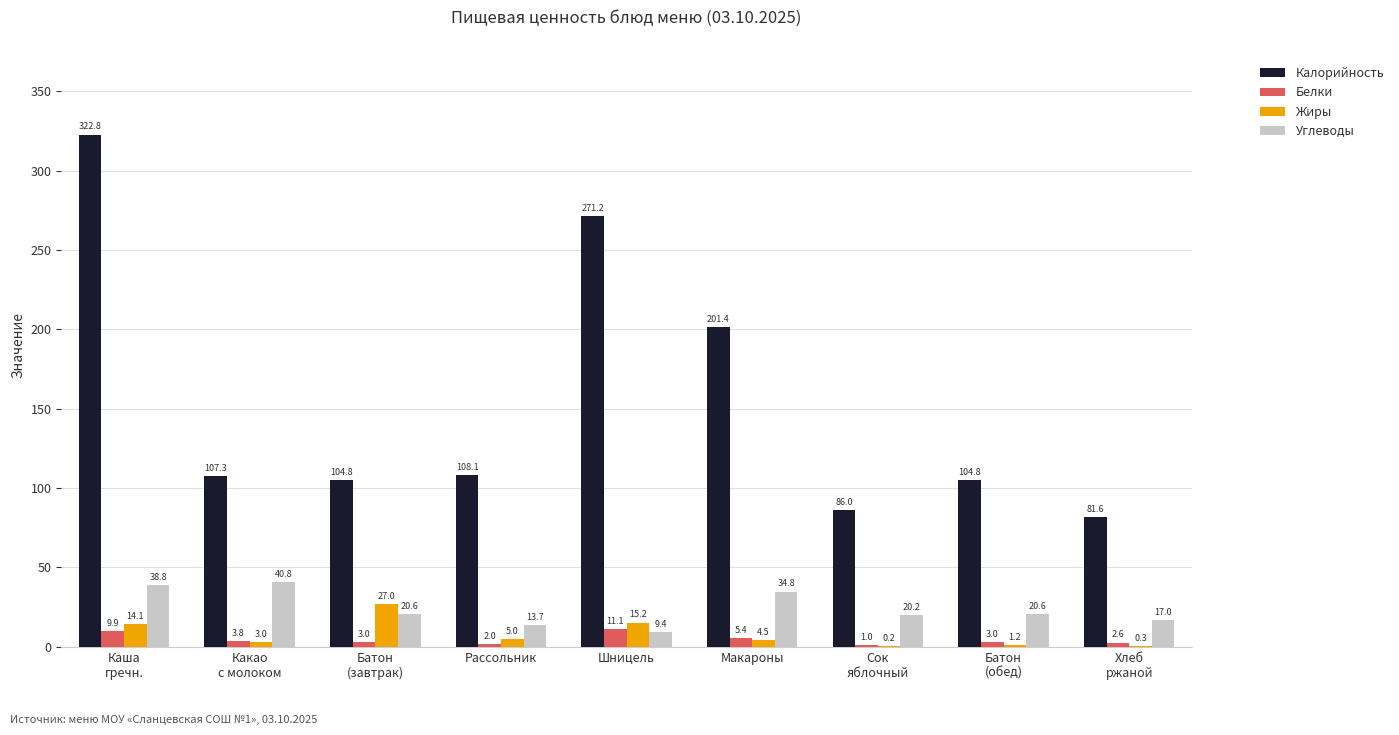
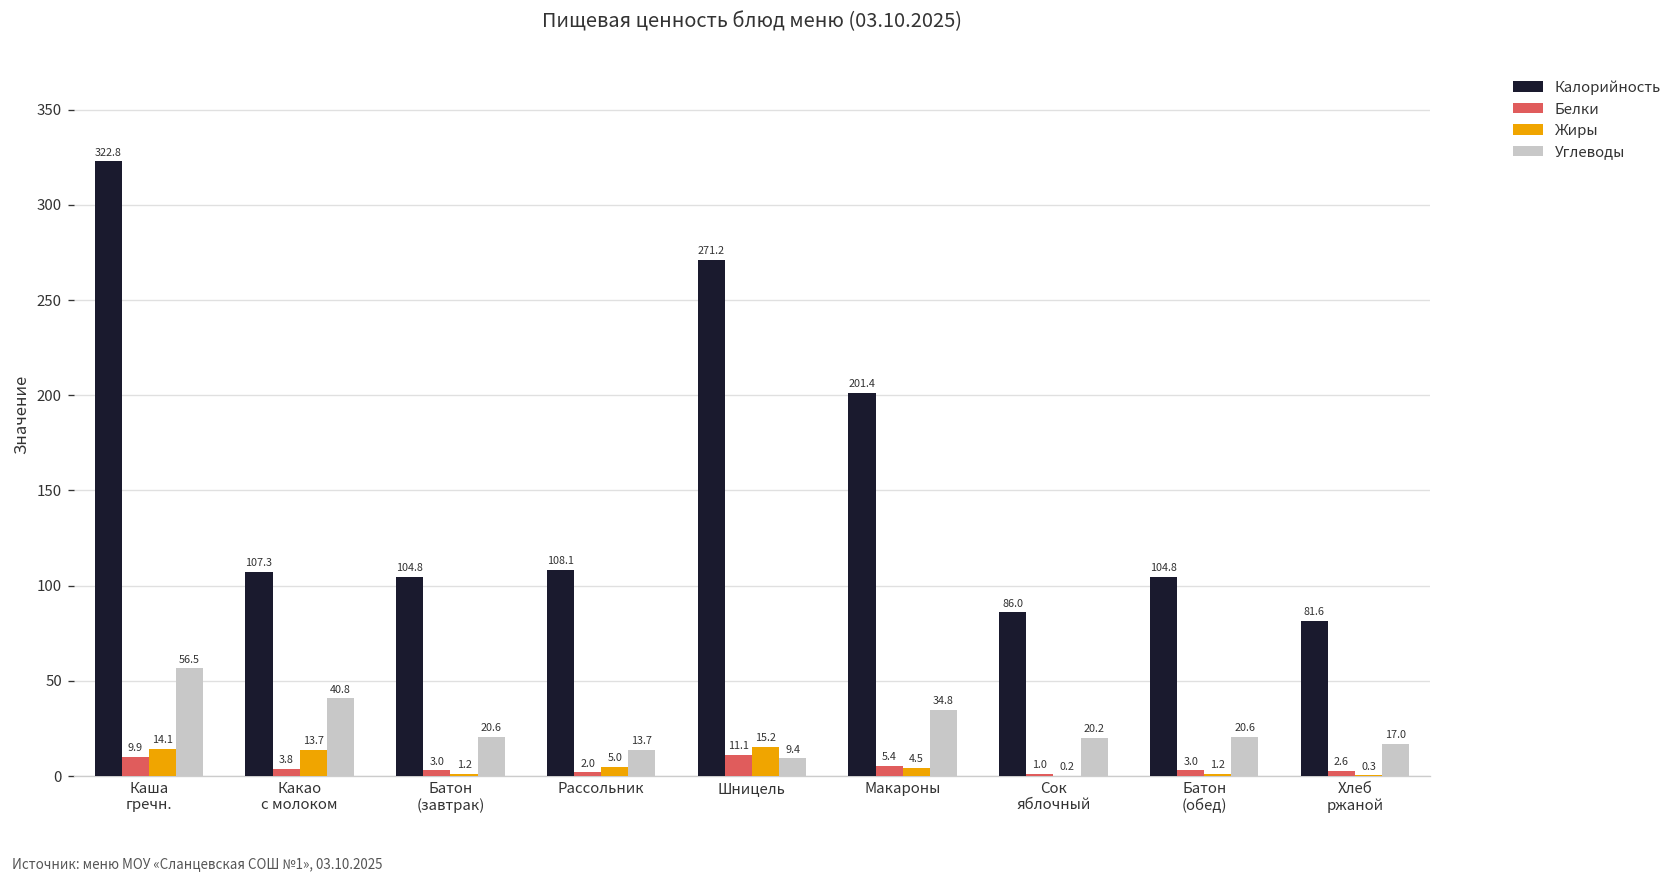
Углеводы, Каша гречн.: 38.8 -> 56.5
Жиры, Какао с молоком: 3.0 -> 13.7
Жиры, Батон (завтрак): 27.0 -> 1.2
